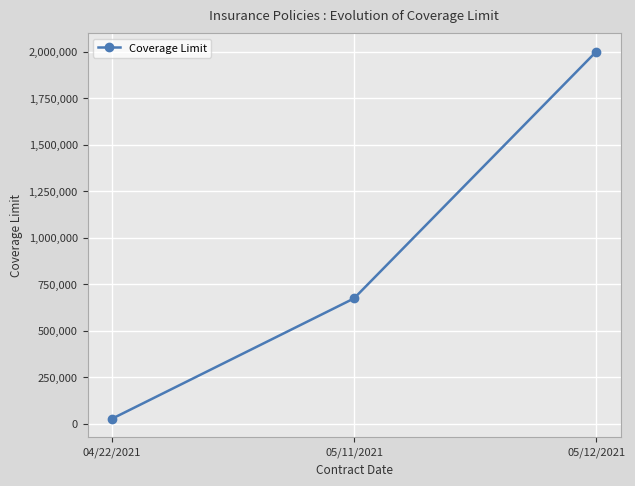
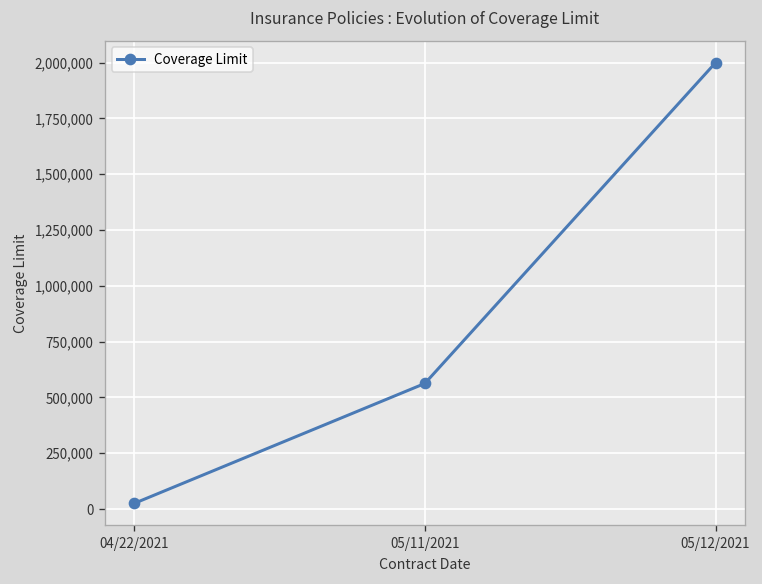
05/11/2021: 670,000 -> 560,000
